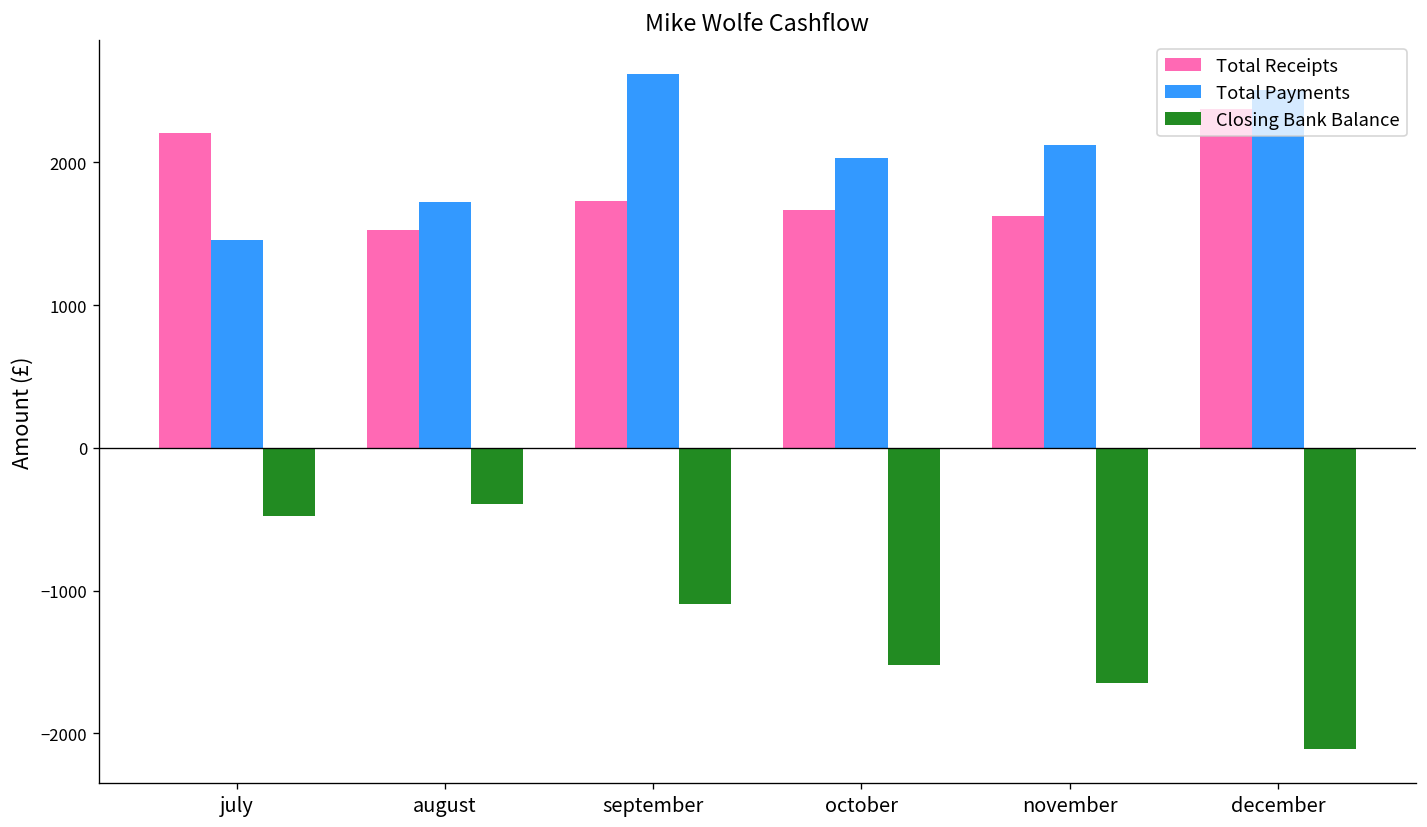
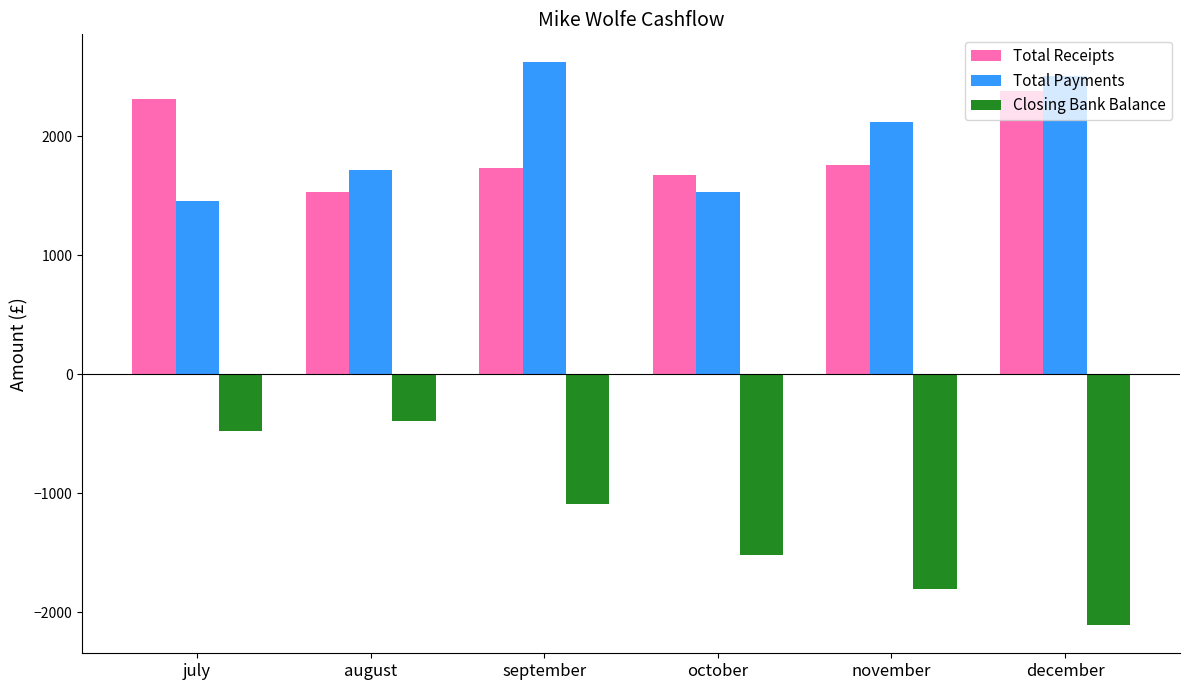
Total Receipts, july: 2210 -> 2310
Total Payments, october: 2030 -> 1530
Total Receipts, november: 1630 -> 1760
Closing Bank Balance, november: -1650 -> -1810
